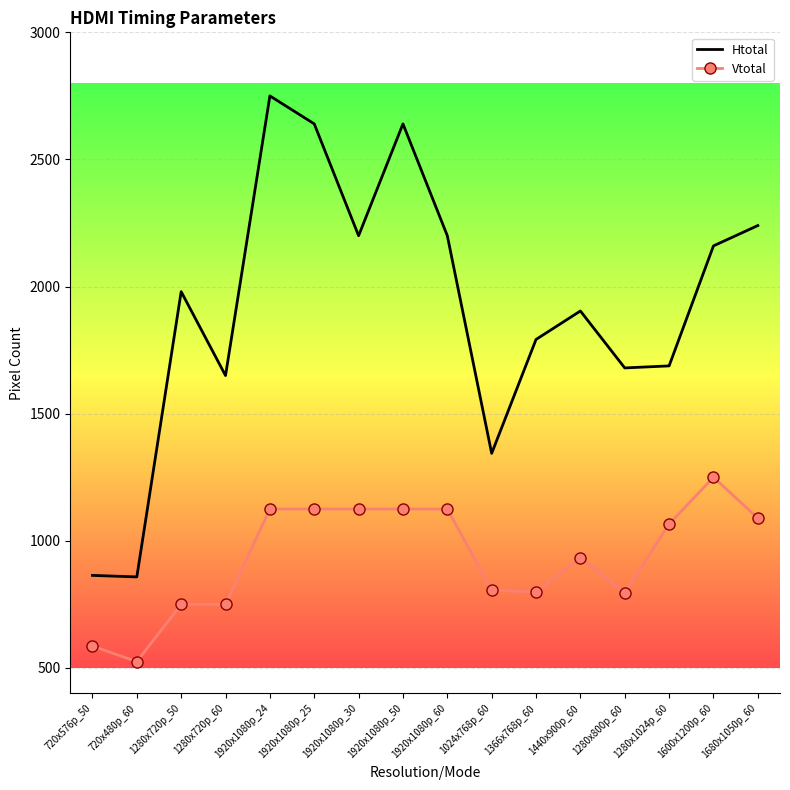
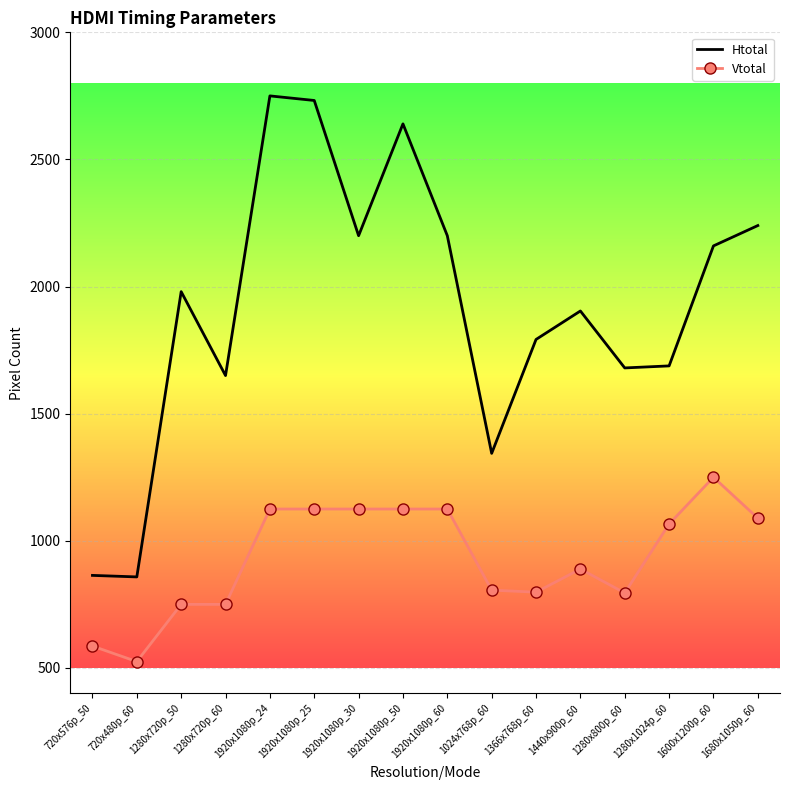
Htotal, 1920x1080p_25: 2640 -> 2730
Vtotal, 1440x900p_60: 930 -> 890
